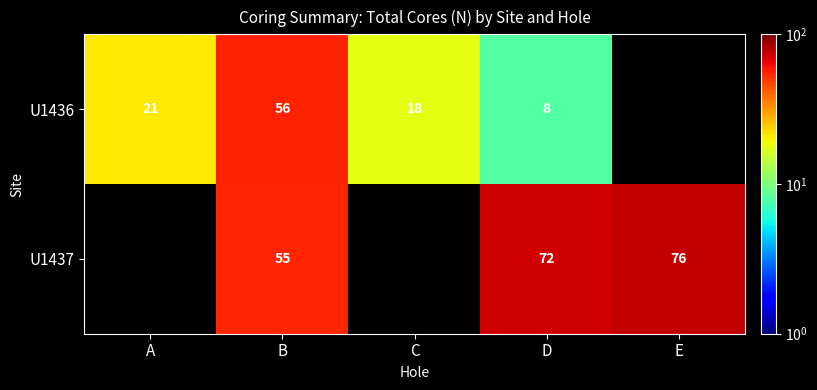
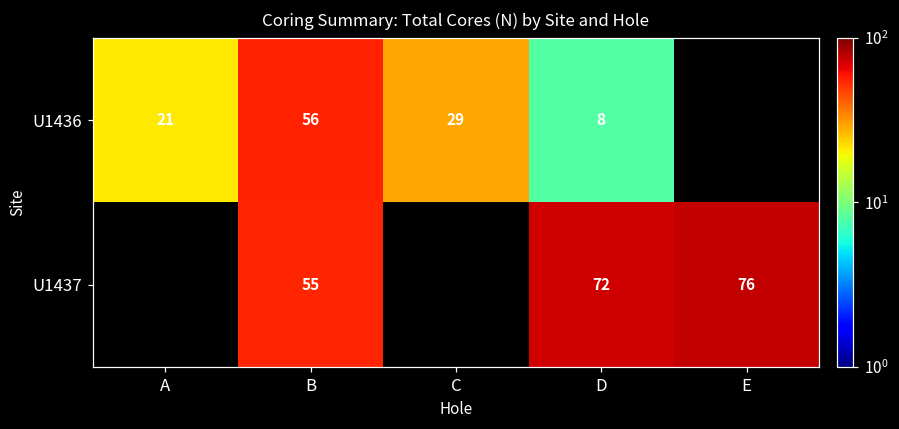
U1436, C: 18 -> 29
